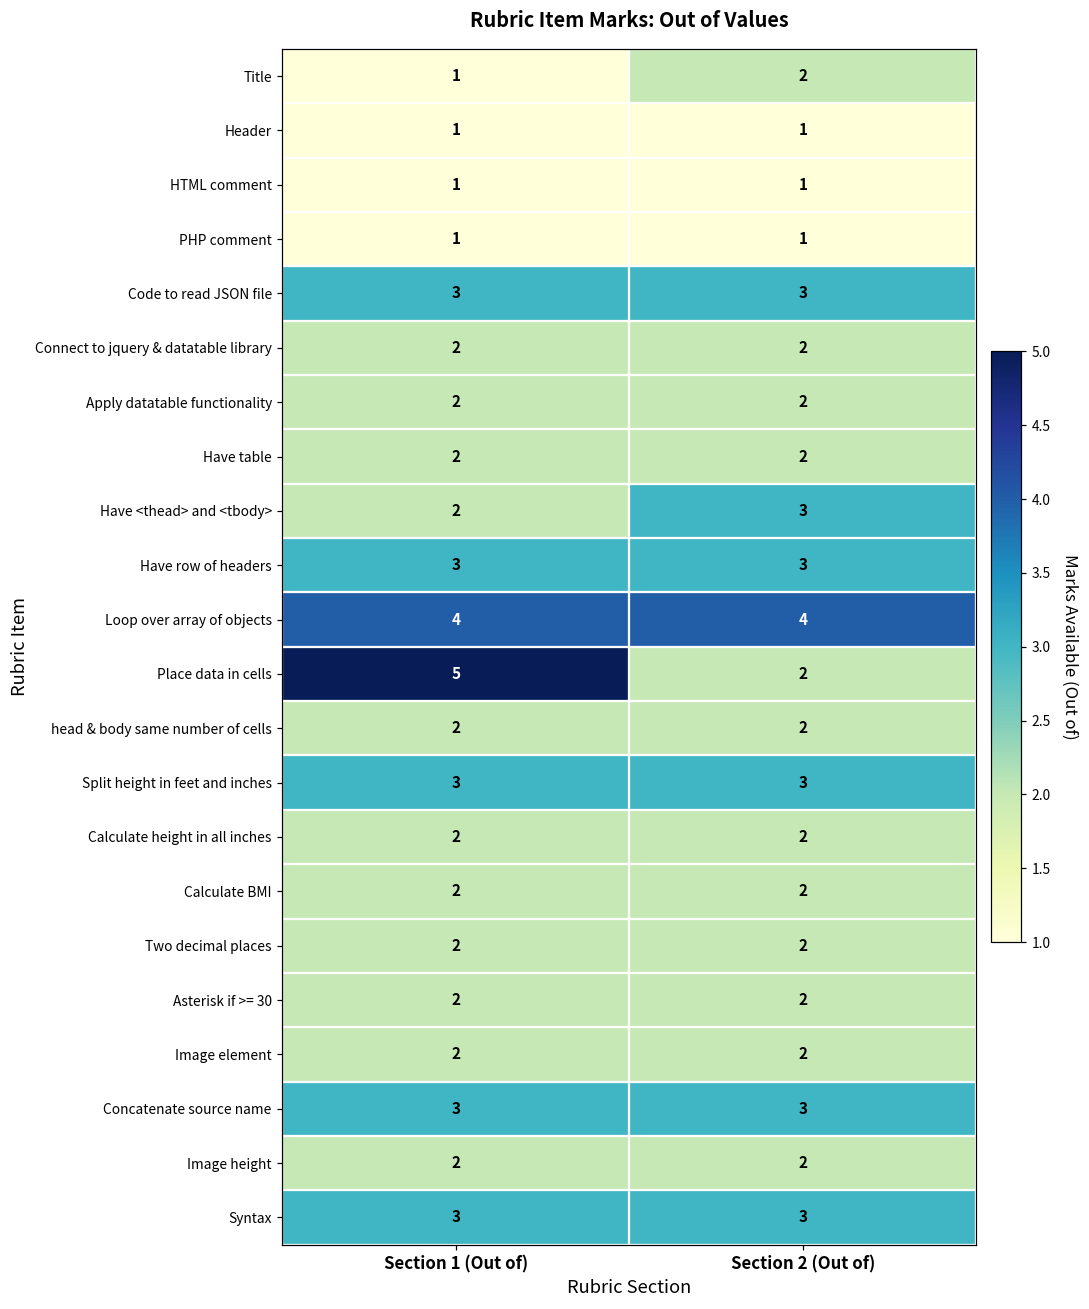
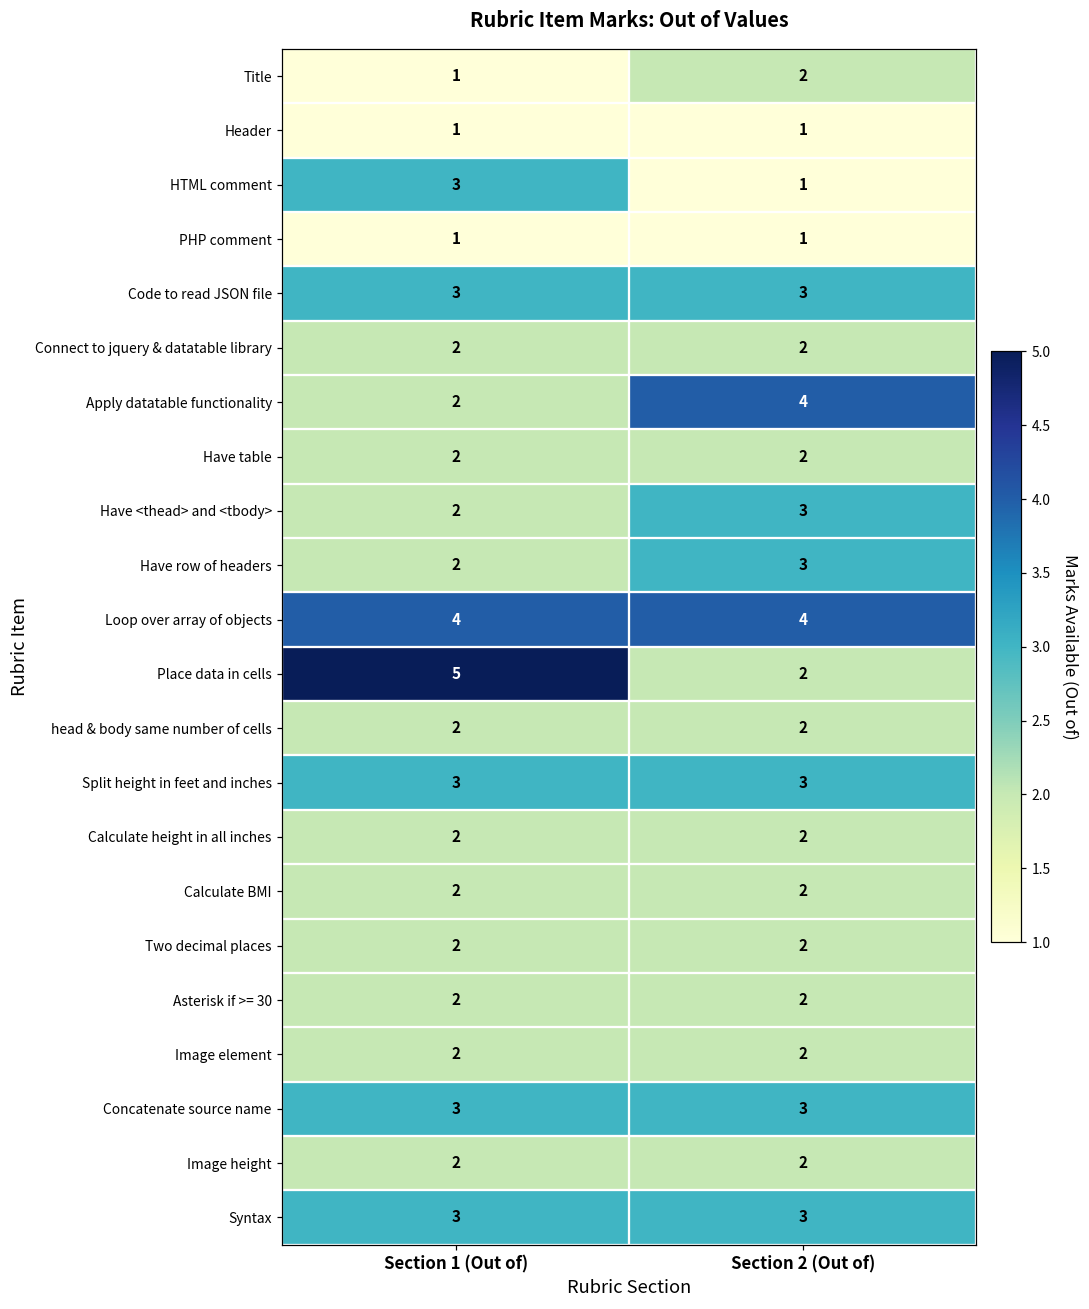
HTML comment, Section 1 (Out of): 1 -> 3
Apply datatable functionality, Section 2 (Out of): 2 -> 4
Have row of headers, Section 1 (Out of): 3 -> 2
